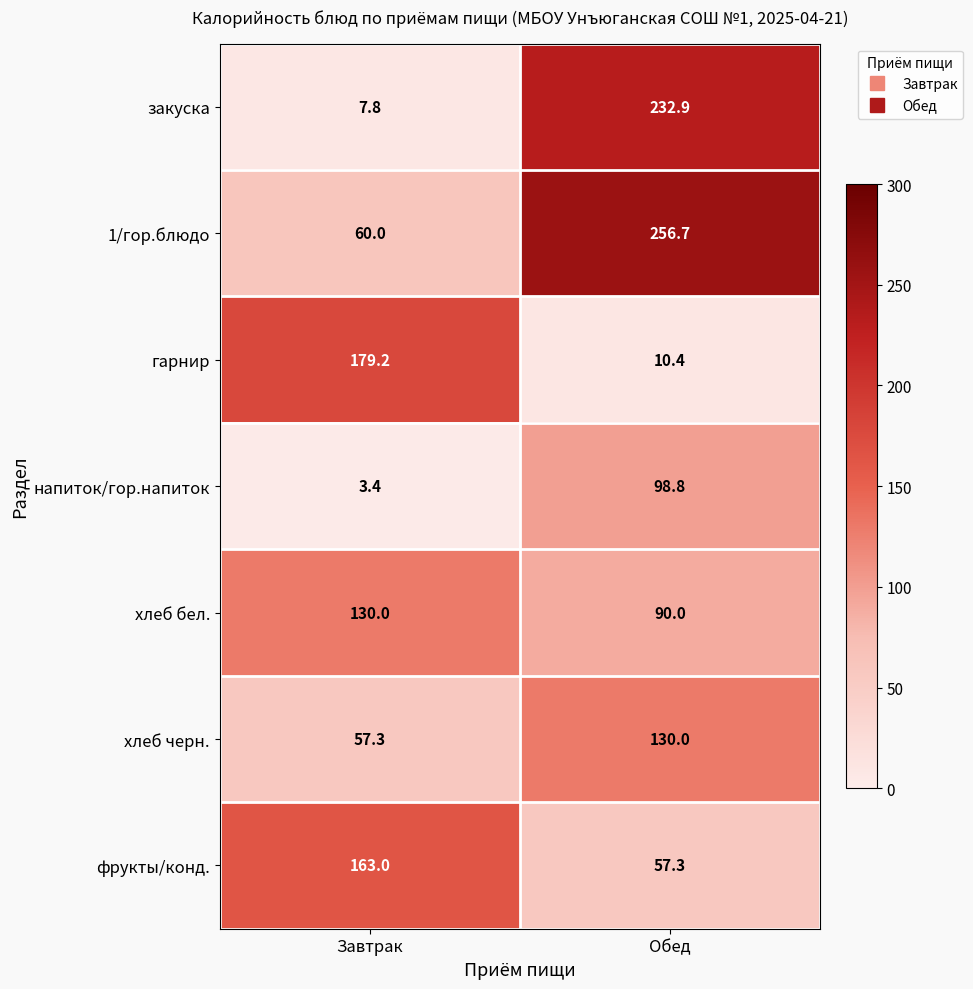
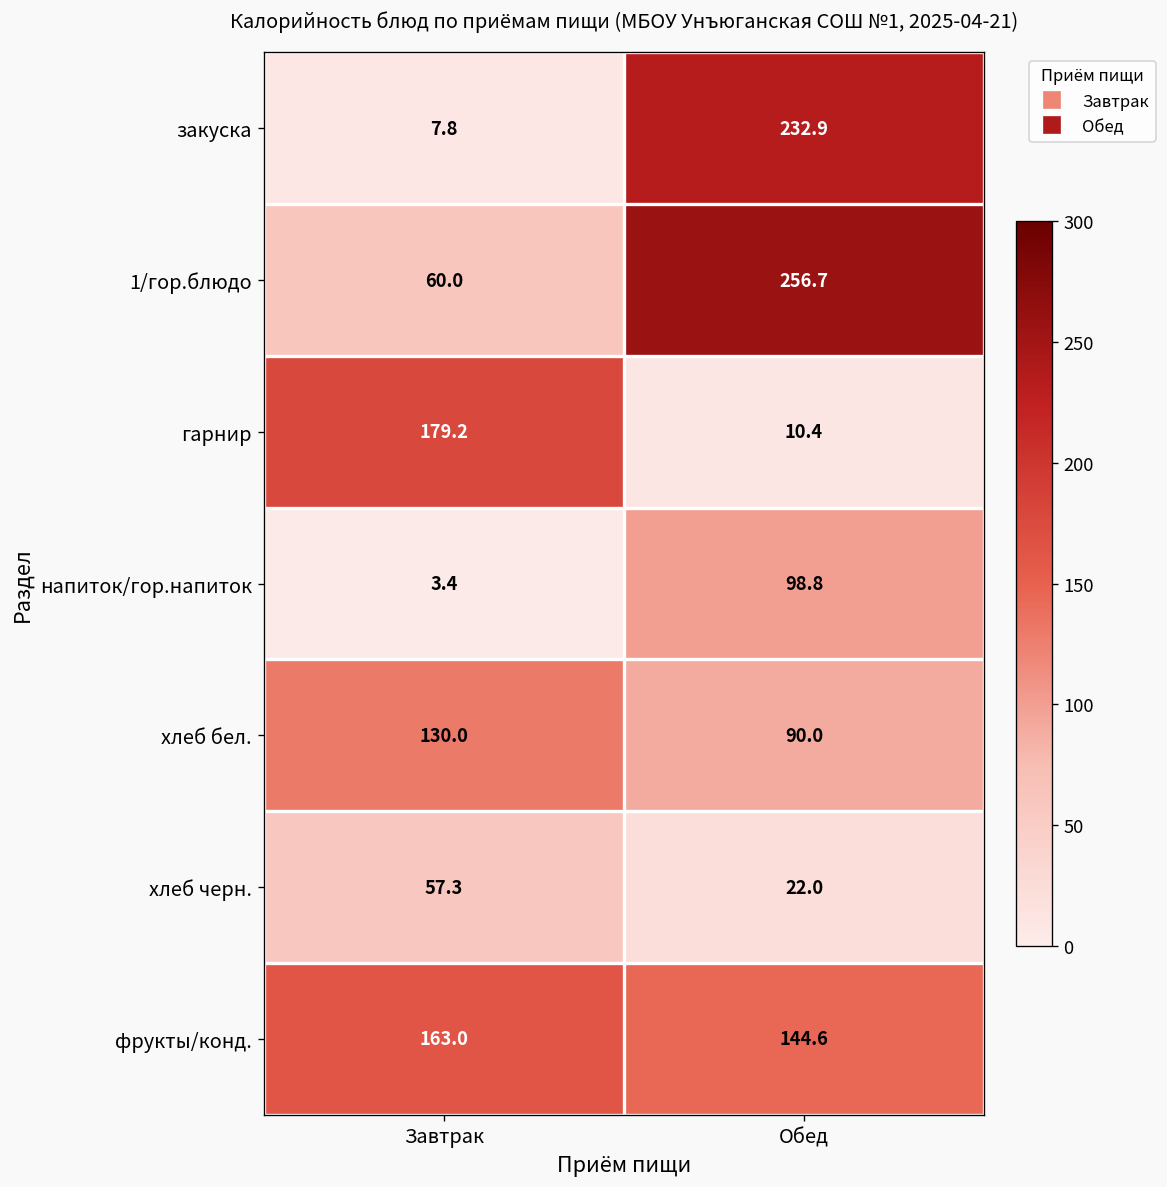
хлеб черн., Обед: 130.0 -> 22.0
фрукты/конд., Обед: 57.3 -> 144.6
